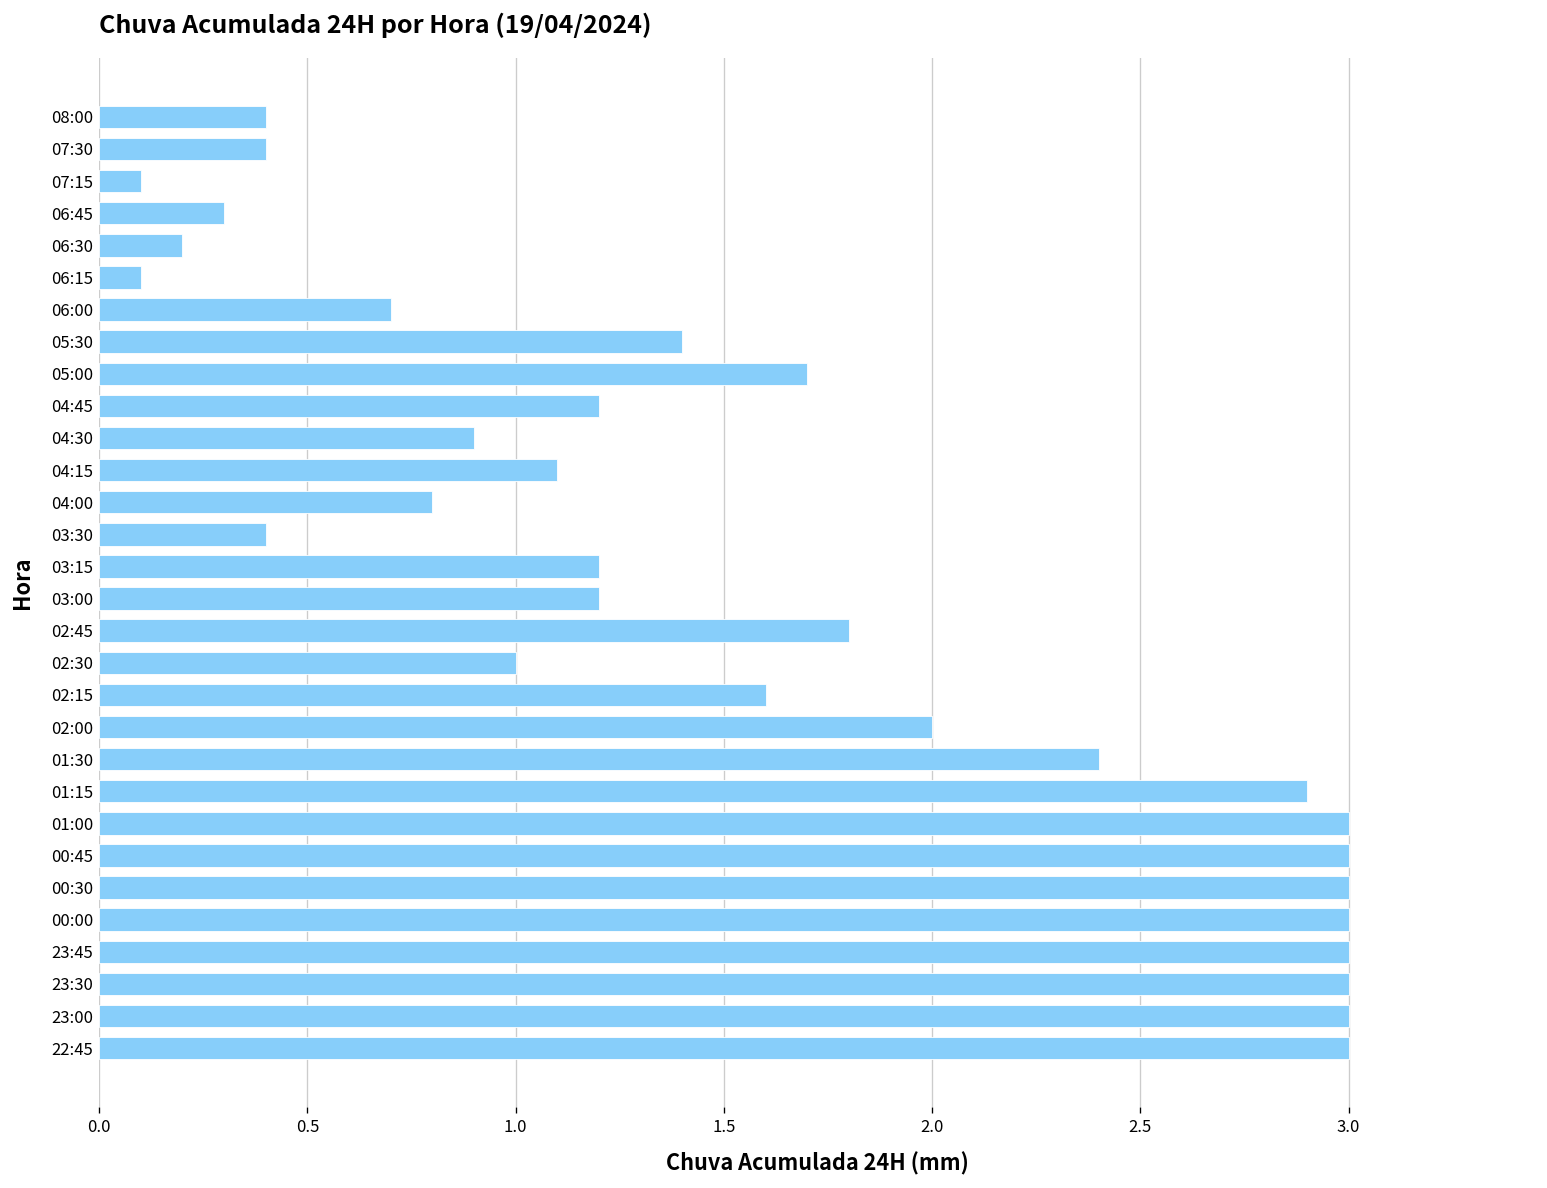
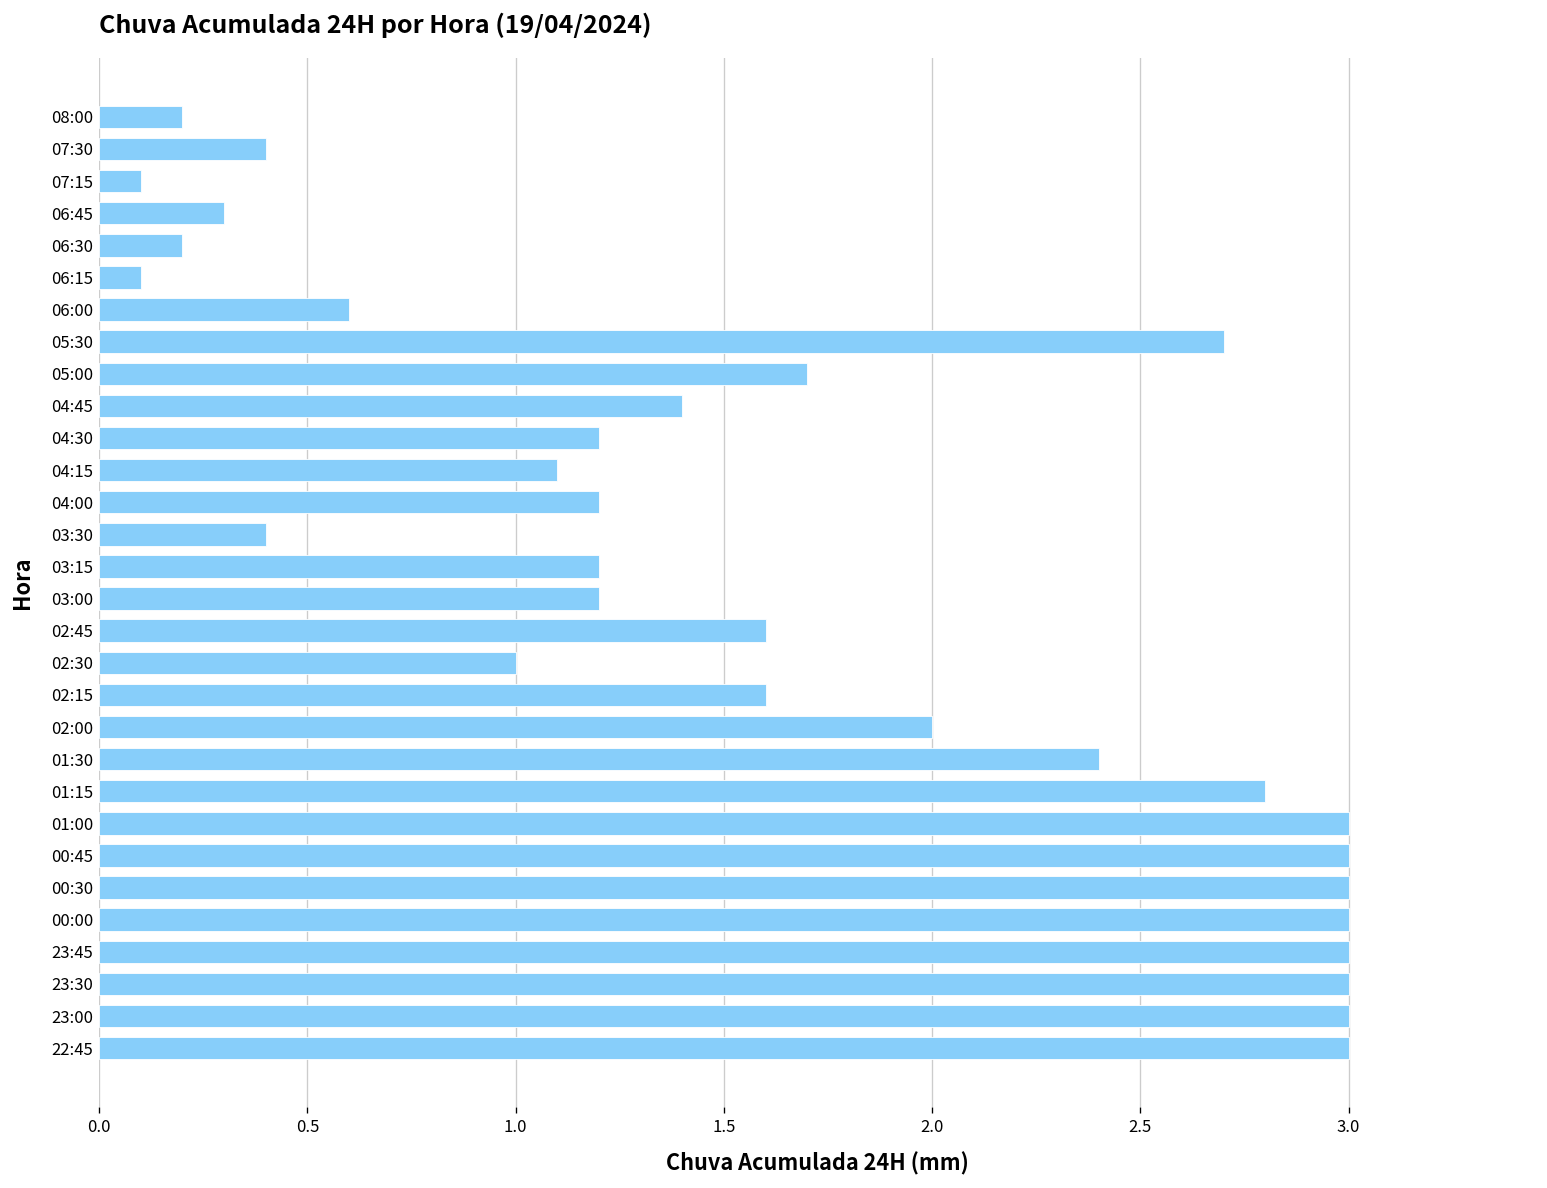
08:00: 0.4 -> 0.2
06:00: 0.7 -> 0.6
05:30: 1.4 -> 2.7
04:45: 1.2 -> 1.4
04:30: 0.9 -> 1.2
04:00: 0.8 -> 1.2
02:45: 1.8 -> 1.6
01:15: 2.9 -> 2.8
